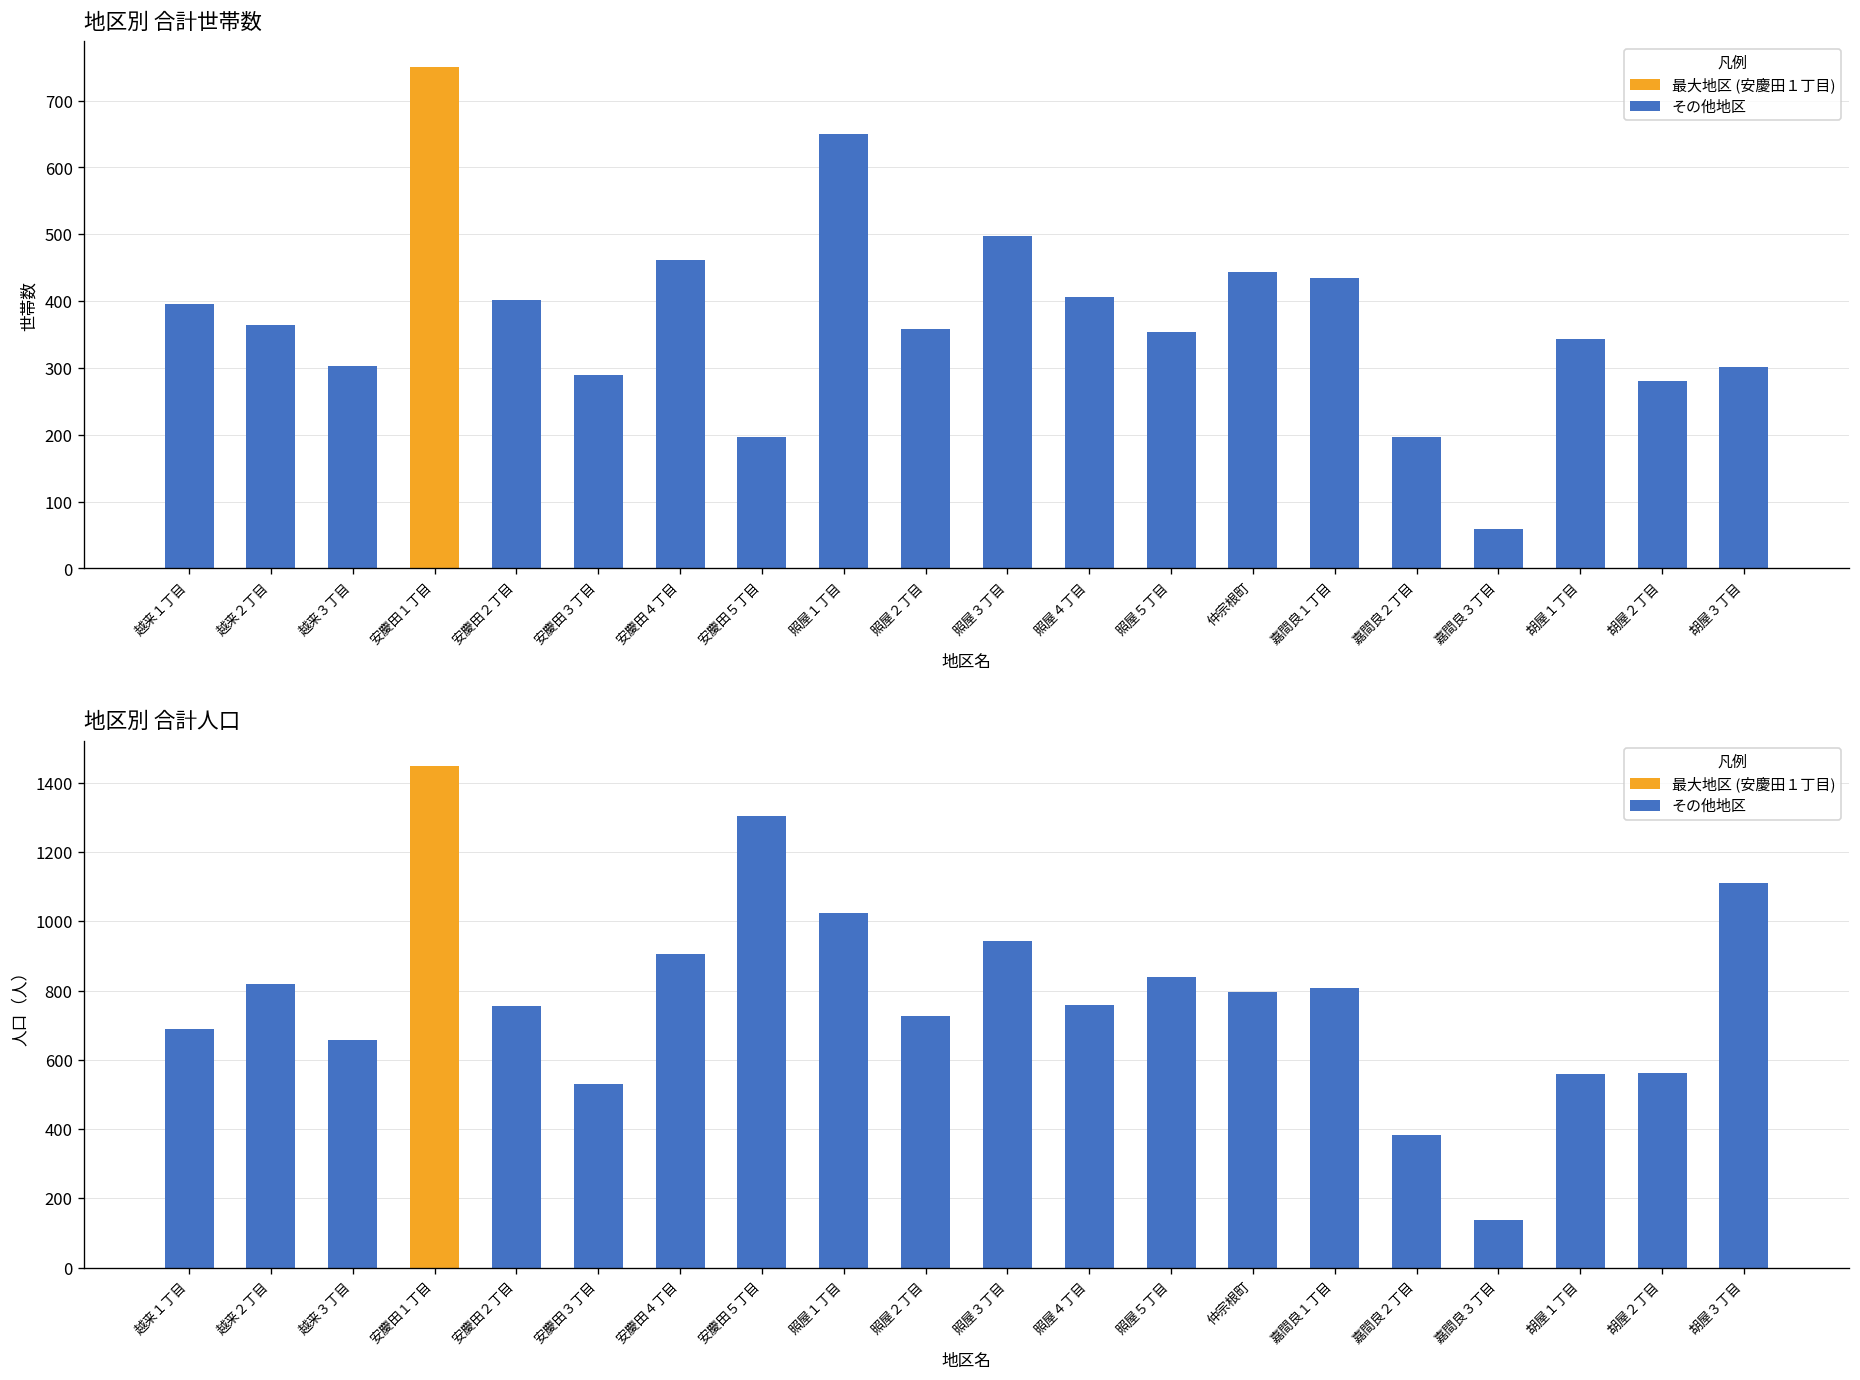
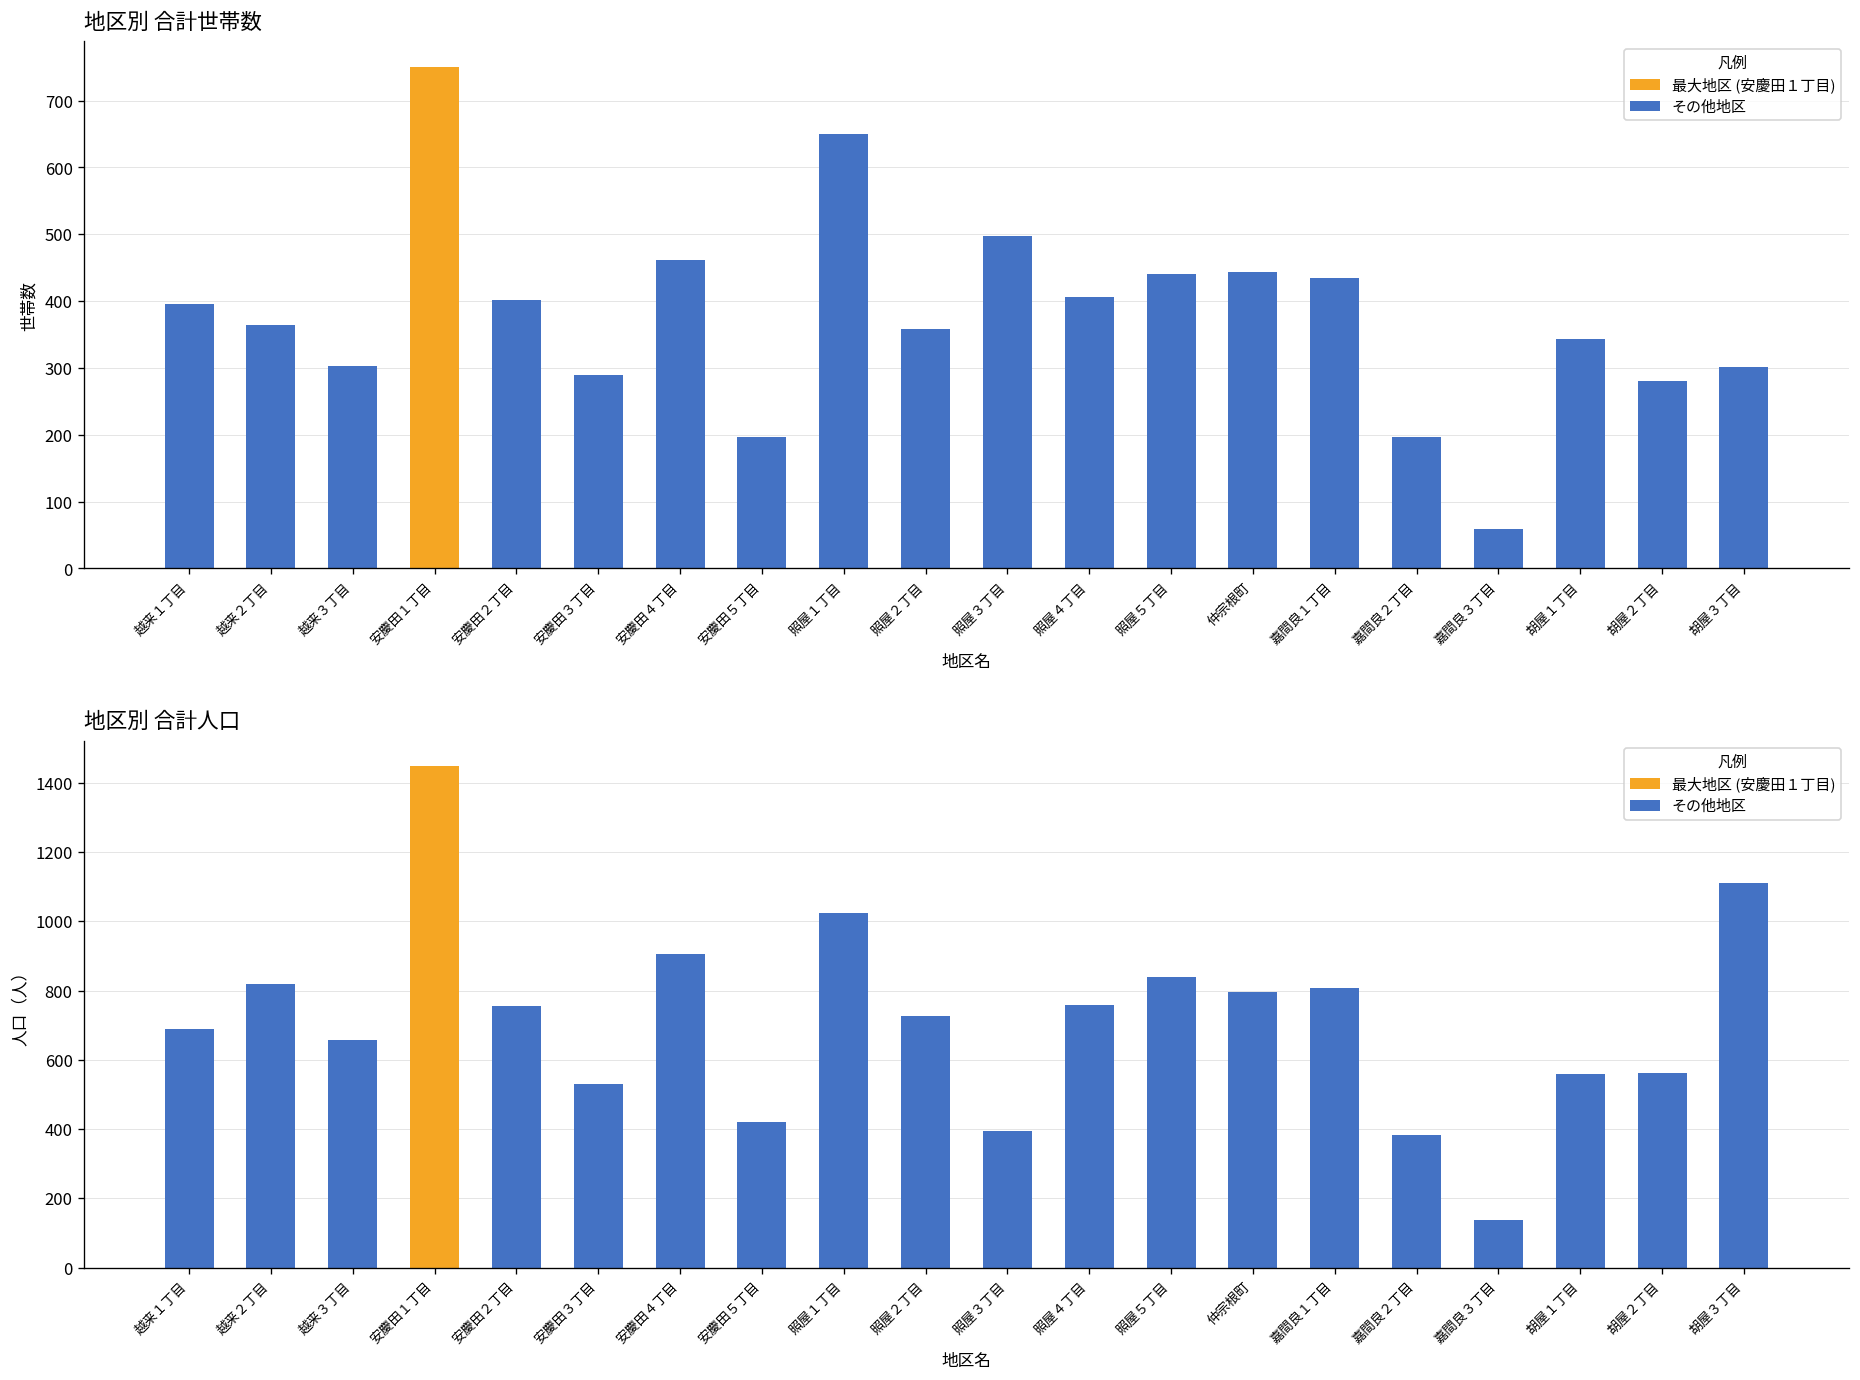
地区別 合計世帯数, 照屋５丁目: 350 -> 440
地区別 合計人口, 安慶田５丁目: 1310 -> 420
地区別 合計人口, 照屋３丁目: 940 -> 400
